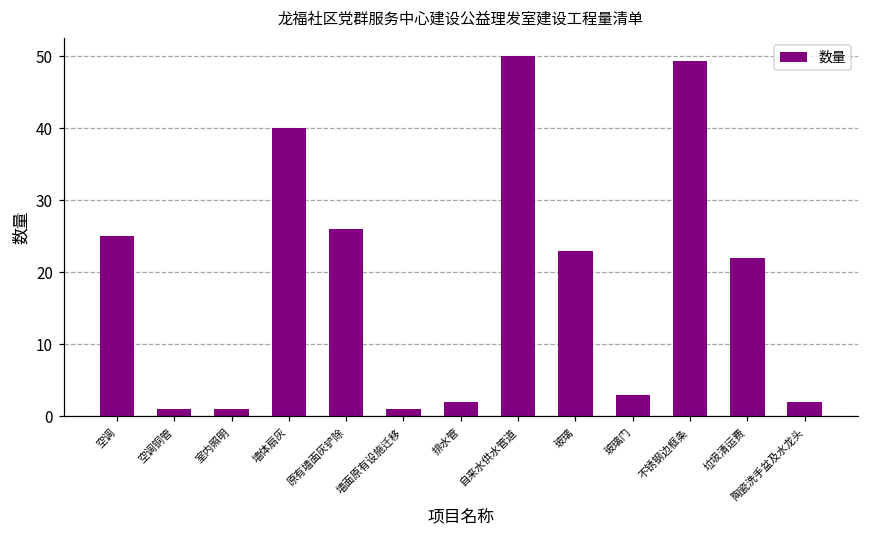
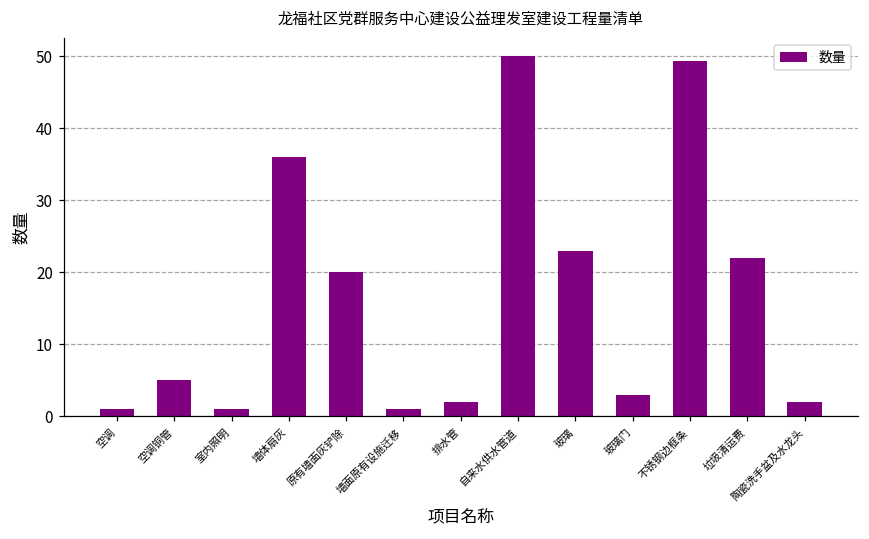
空调: 25 -> 1
空调铜管: 1 -> 5
墙体扇灰: 40 -> 36
原有墙面灰铲除: 26 -> 20
